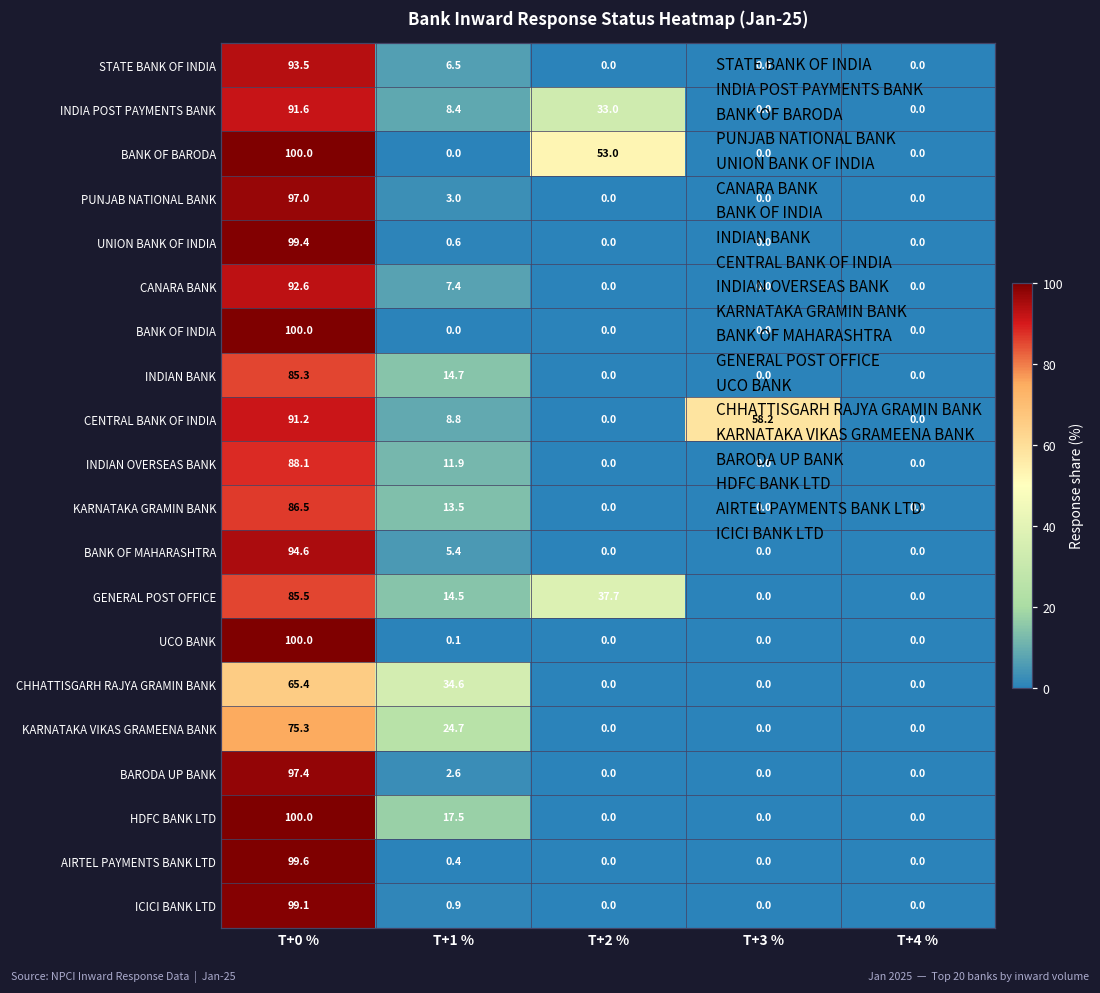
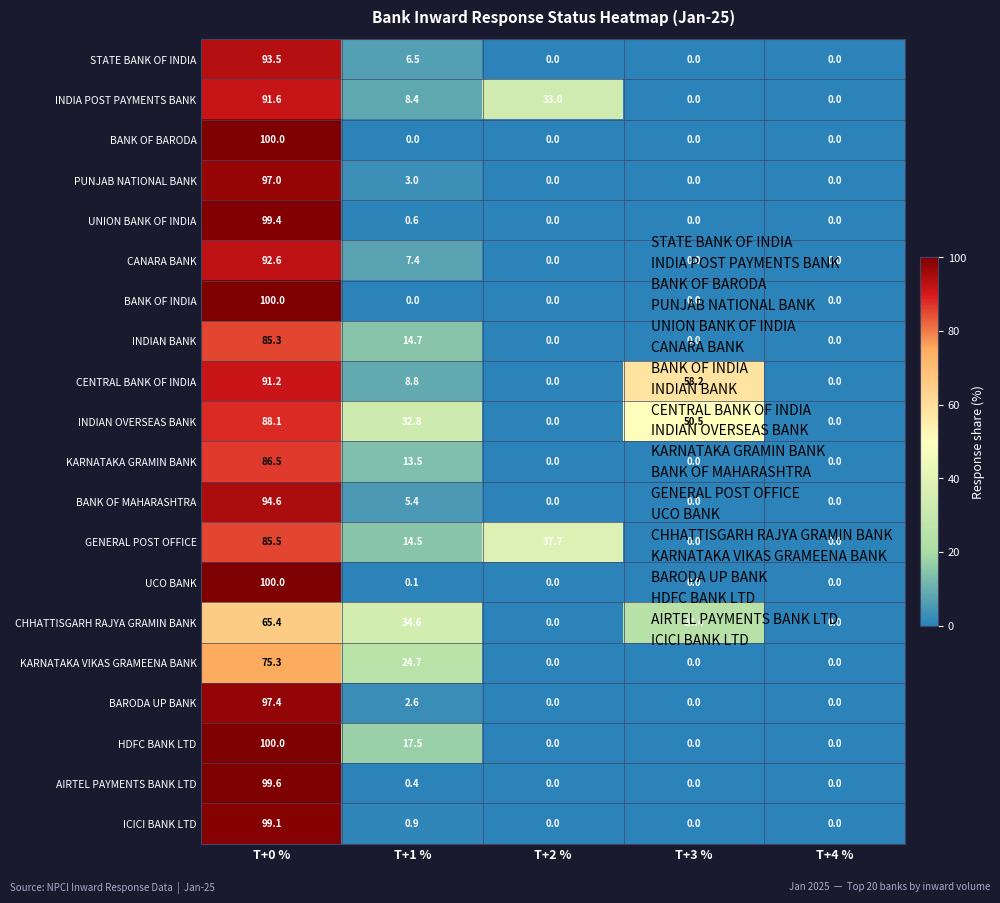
BANK OF BARODA, T+2 %: 53.0 -> 0.0
INDIAN OVERSEAS BANK, T+1 %: 11.9 -> 32.8
INDIAN OVERSEAS BANK, T+3 %: 0.0 -> 50.5
CHHATTISGARH RAJYA GRAMIN BANK, T+3 %: 0.0 -> 24.4
